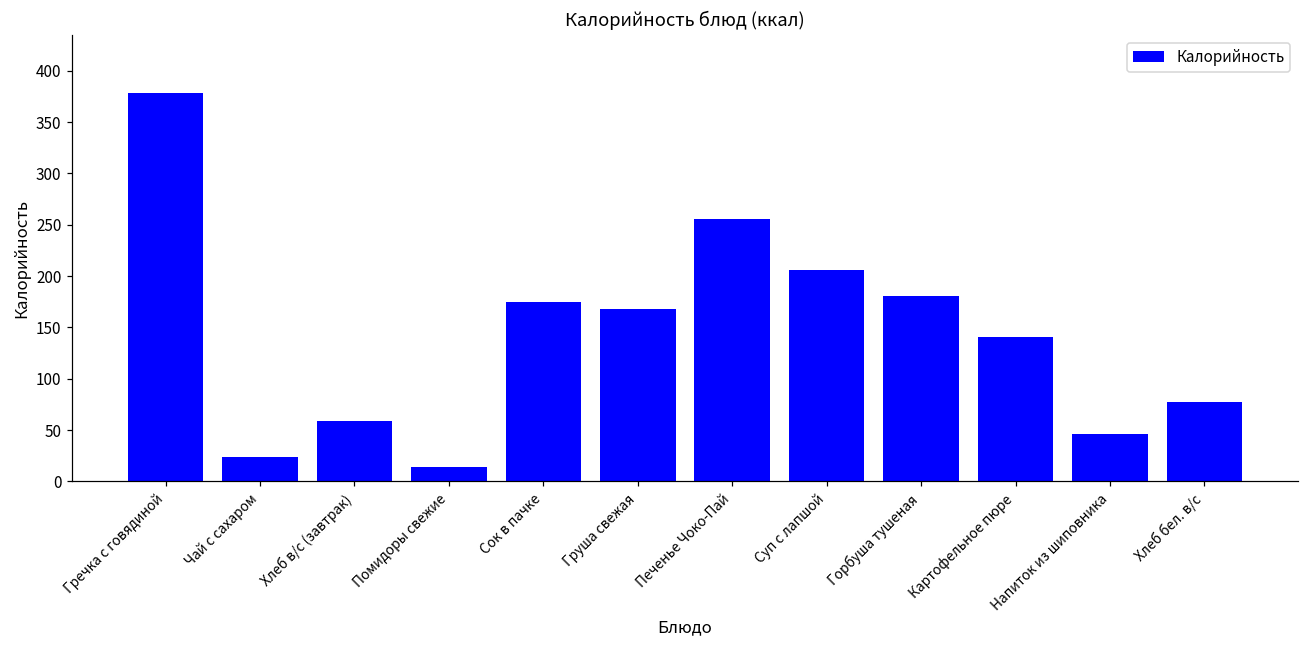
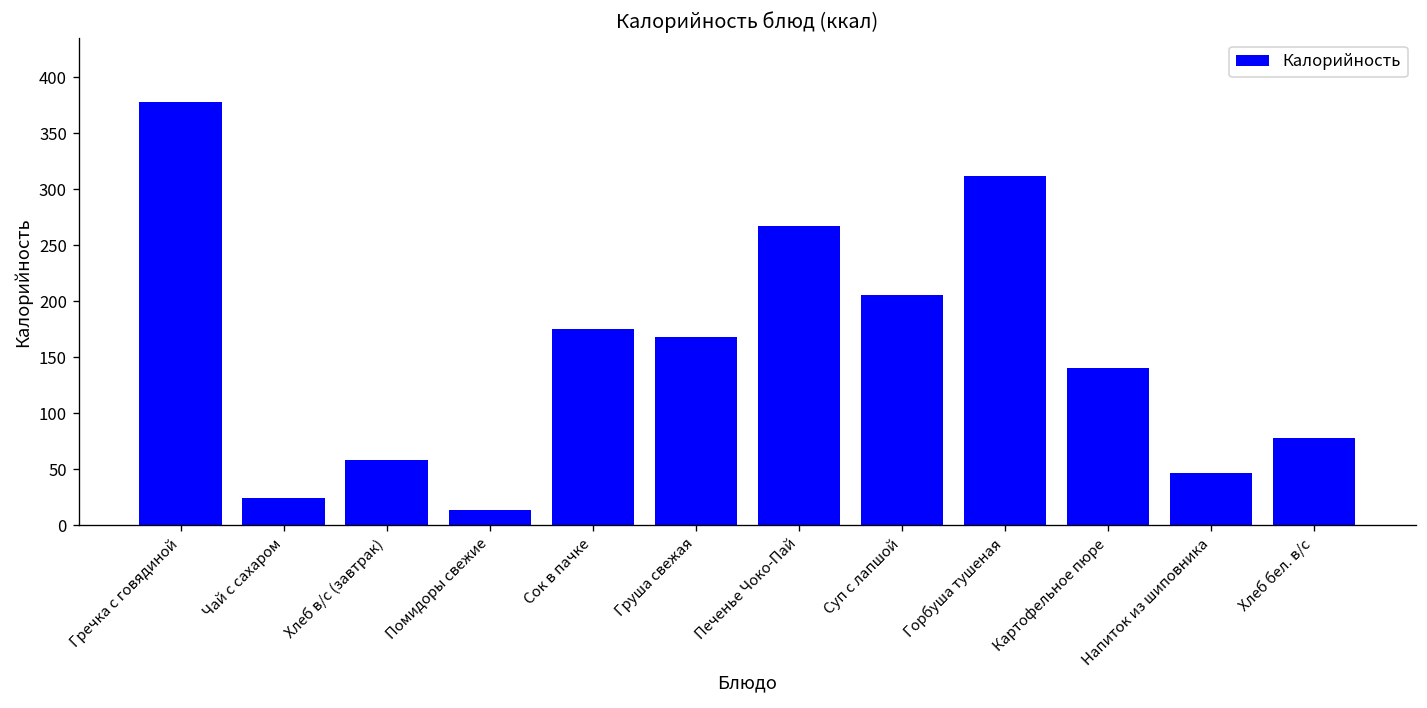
Печенье Чоко-Пай: 260 -> 270
Горбуша тушеная: 180 -> 310
